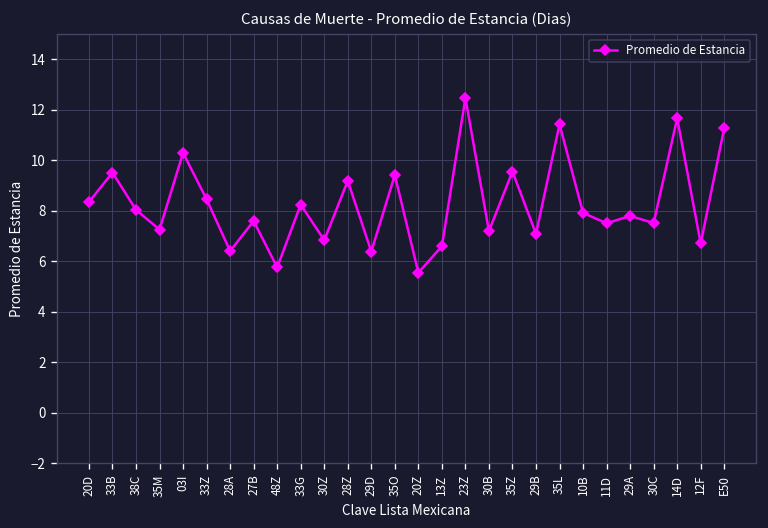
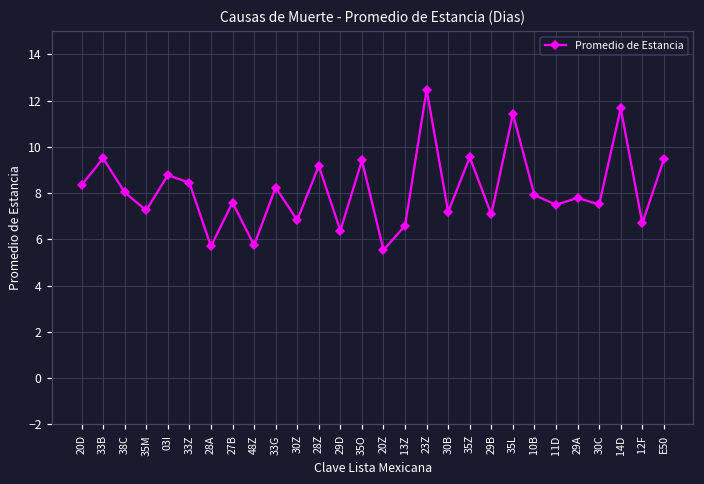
03I: 10.3 -> 8.8
28A: 6.4 -> 5.7
E50: 11.3 -> 9.5
